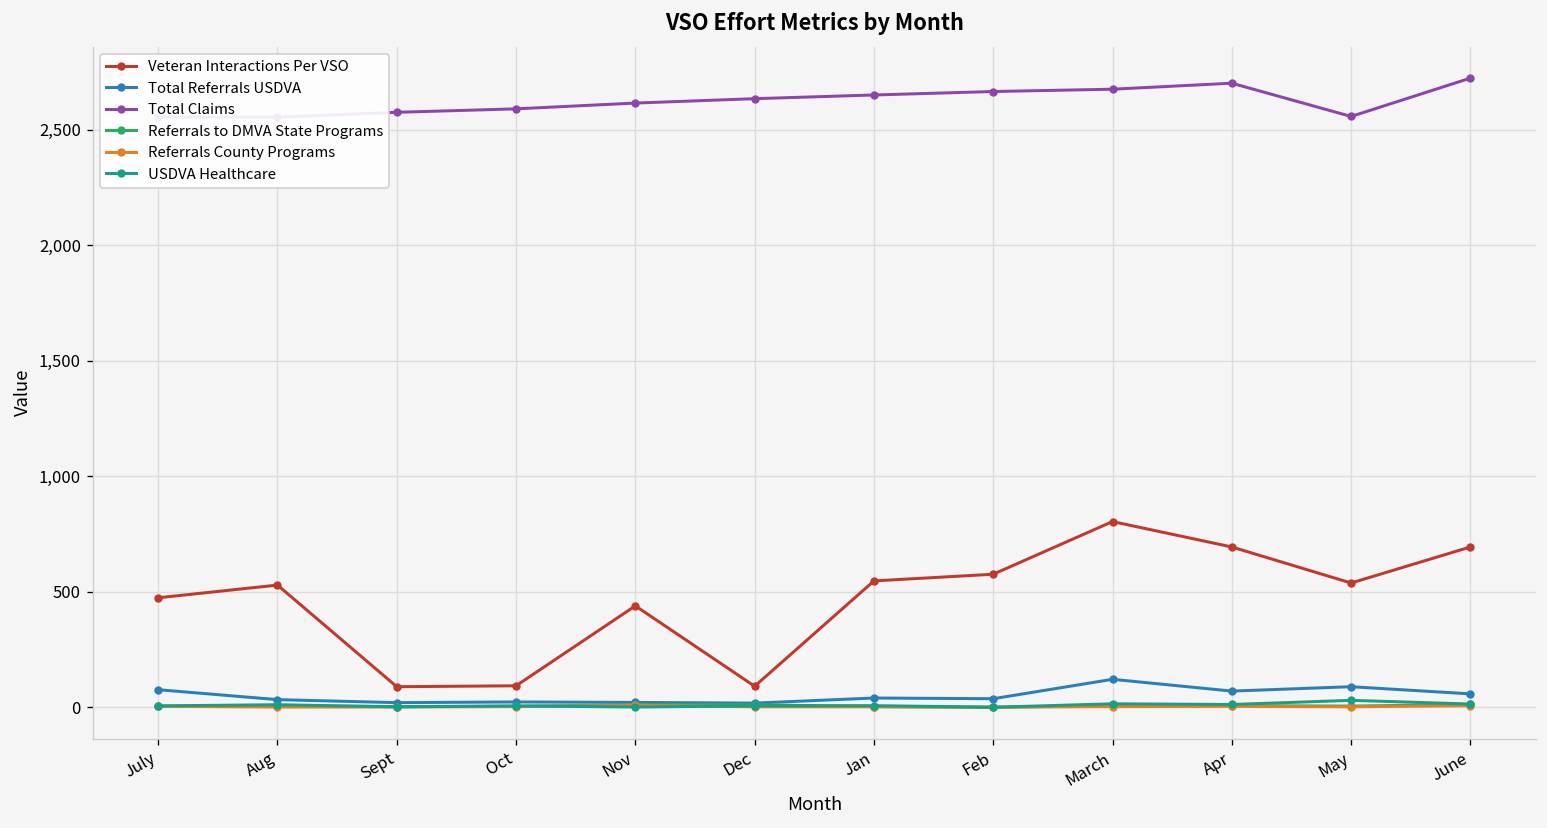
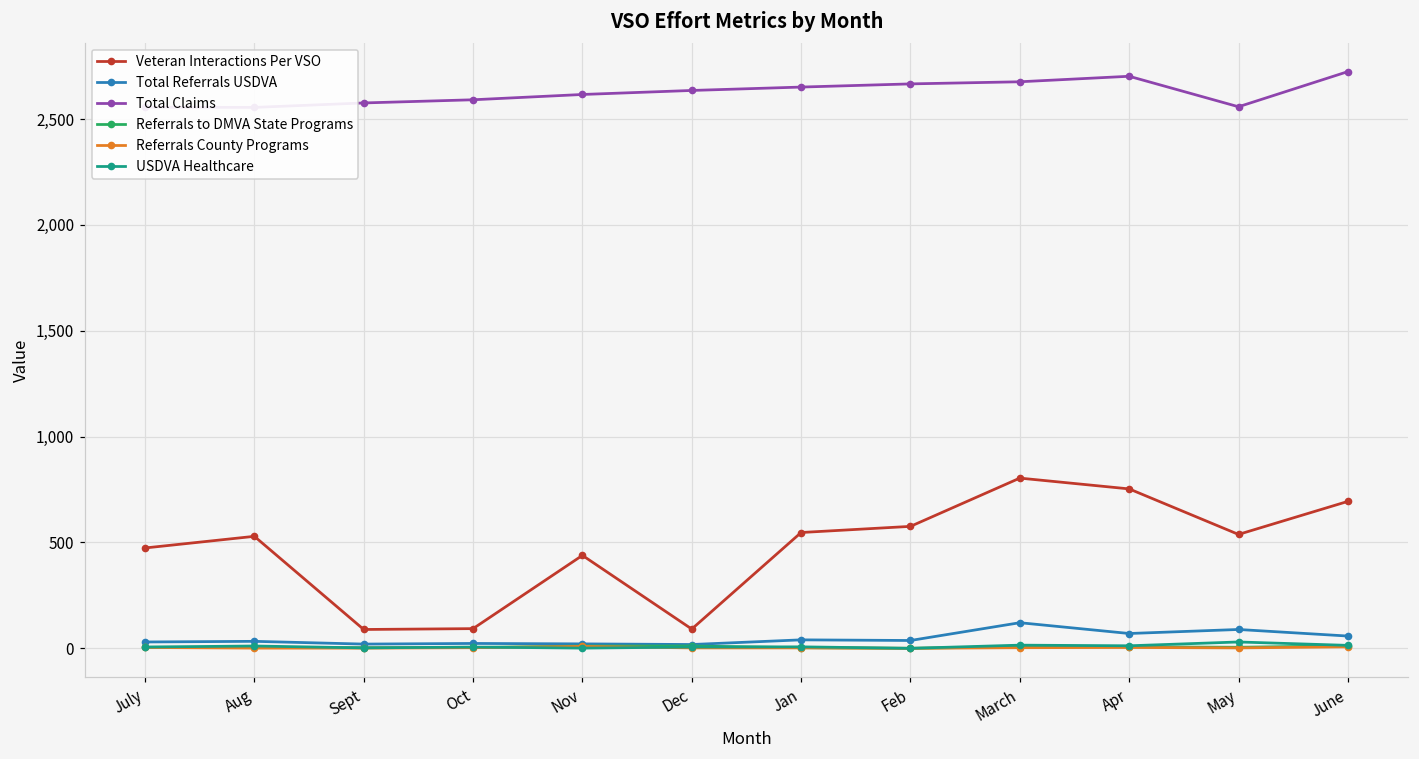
Total Referrals USDVA, July: 80 -> 30
Veteran Interactions Per VSO, Apr: 690 -> 750
